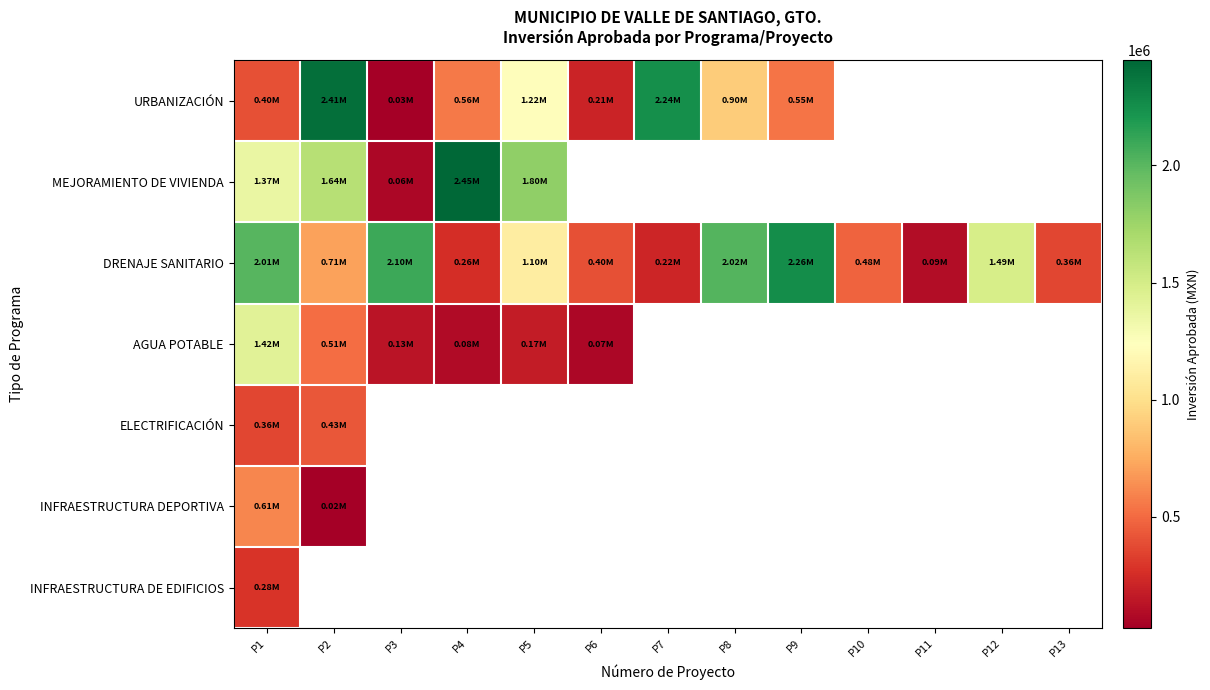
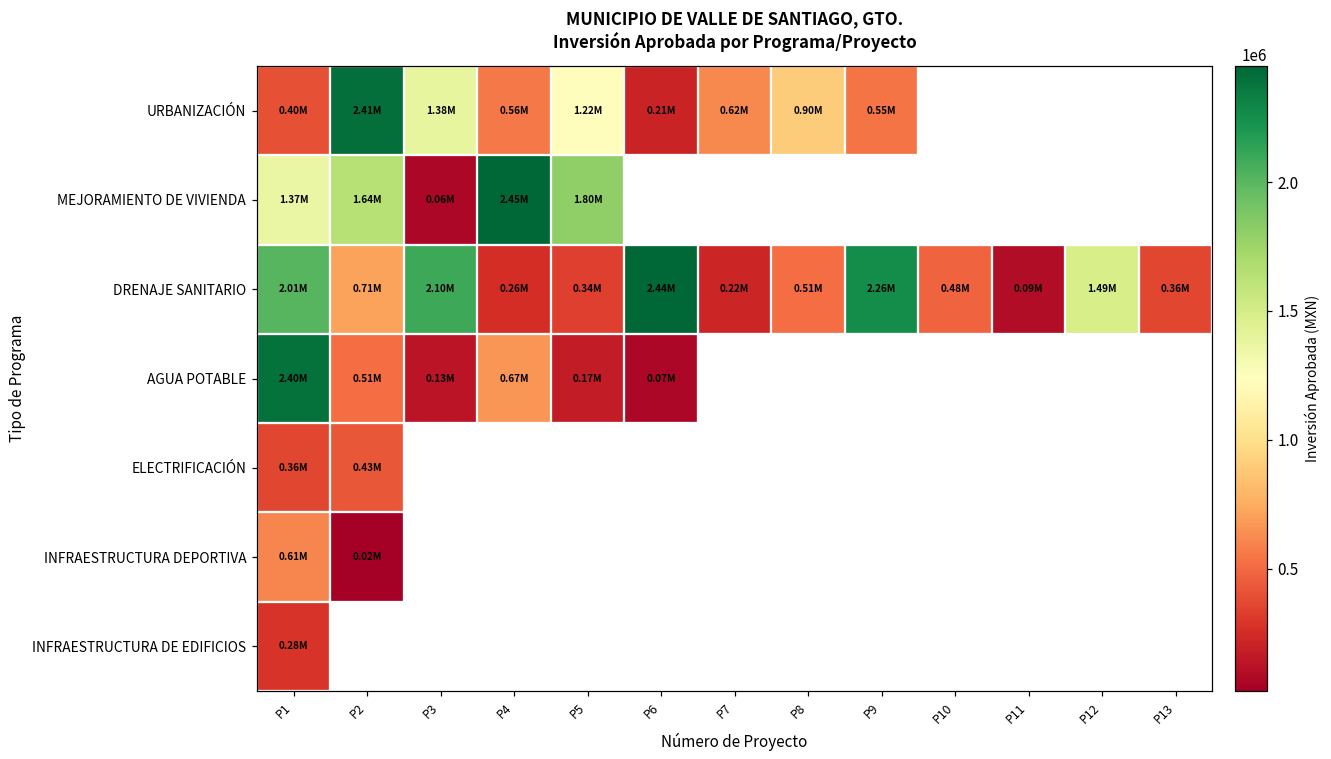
URBANIZACIÓN, P3: 0.03M -> 1.38M
URBANIZACIÓN, P7: 2.24M -> 0.62M
DRENAJE SANITARIO, P5: 1.10M -> 0.34M
DRENAJE SANITARIO, P6: 0.40M -> 2.44M
DRENAJE SANITARIO, P8: 2.02M -> 0.51M
AGUA POTABLE, P1: 1.42M -> 2.40M
AGUA POTABLE, P4: 0.08M -> 0.67M
